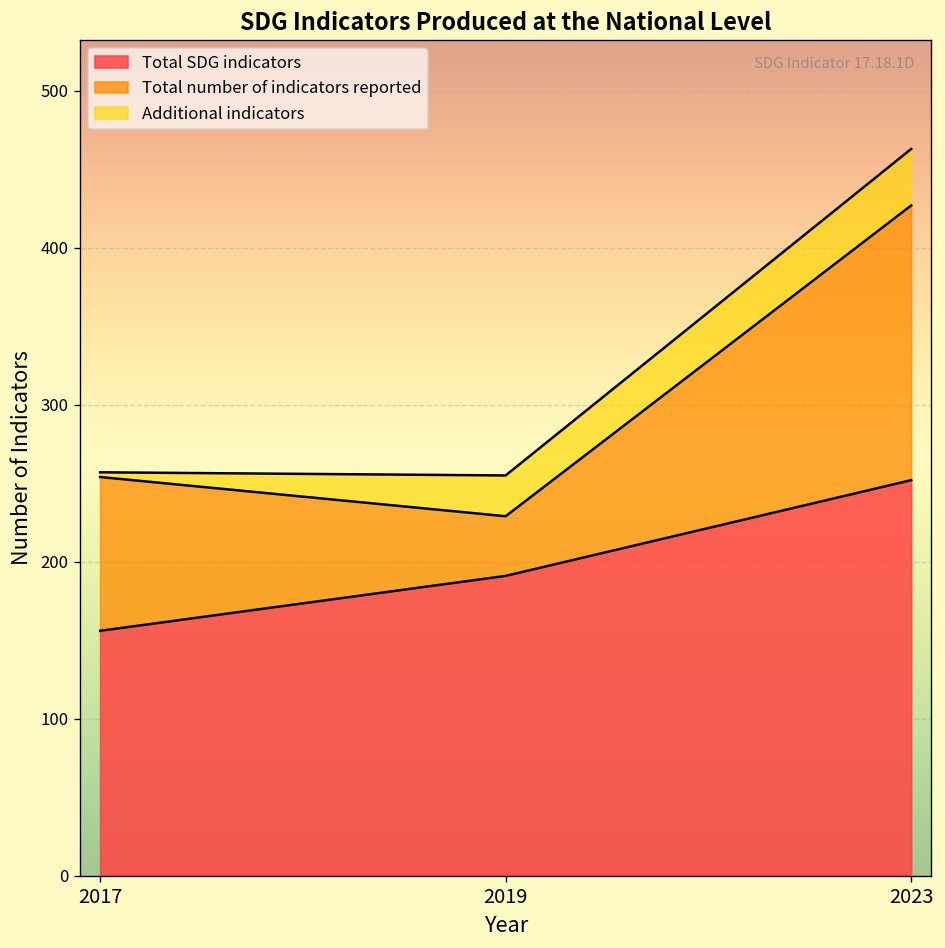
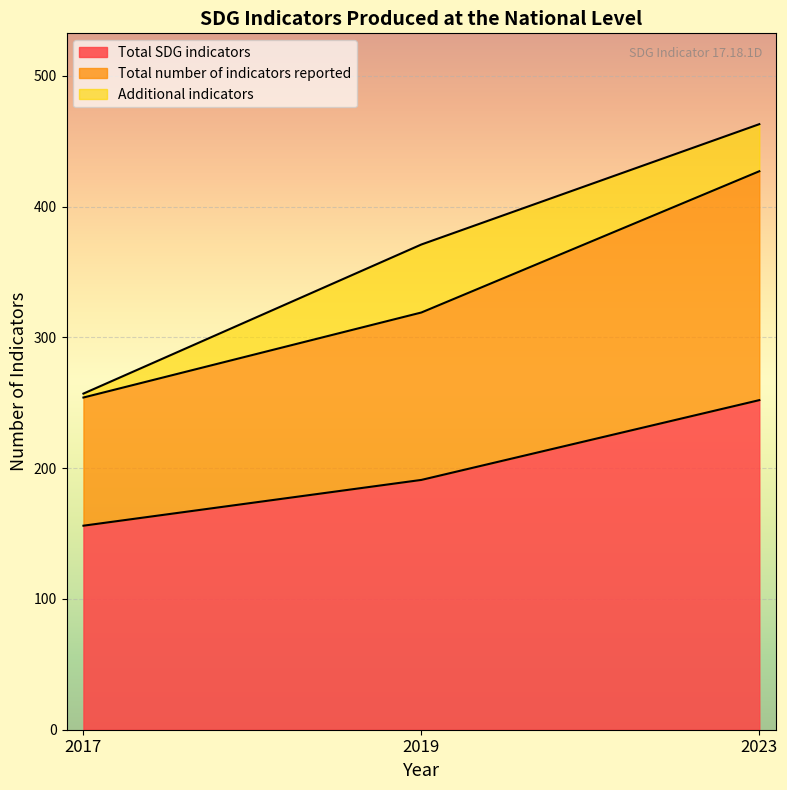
Total number of indicators reported, 2019: 38 -> 128
Additional indicators, 2019: 26 -> 52
